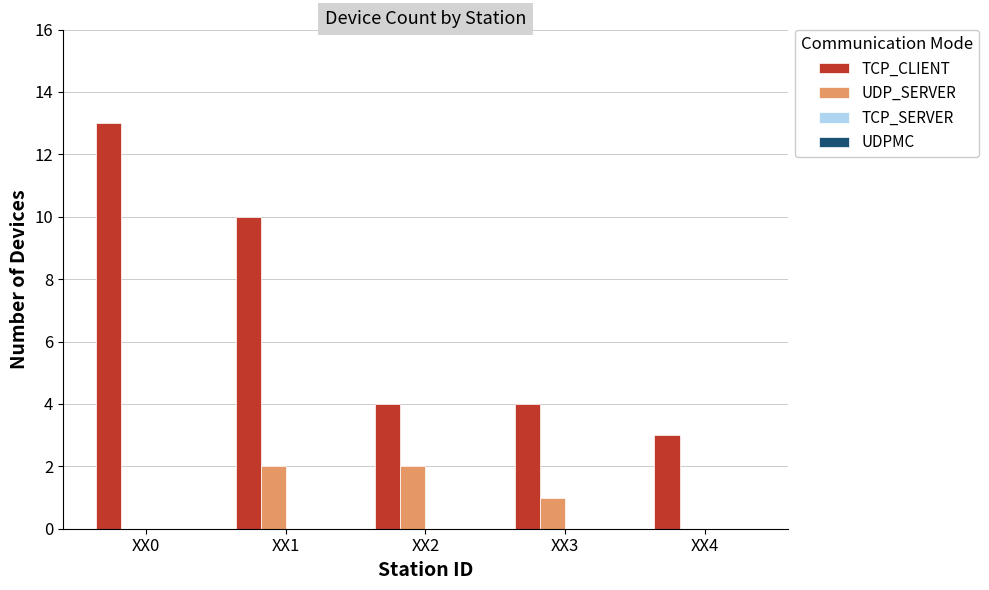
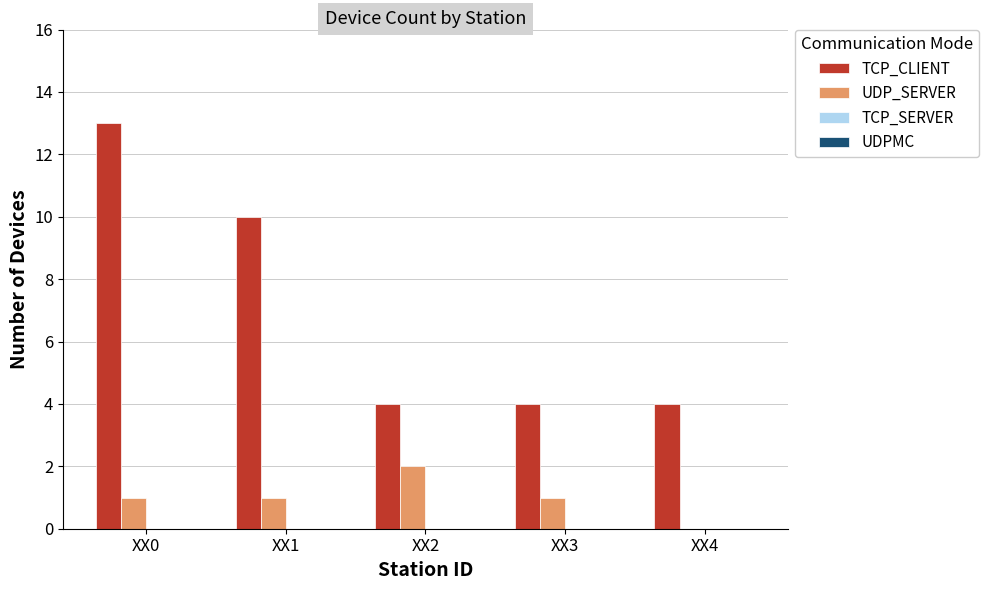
UDP_SERVER, XX0: 0 -> 1
UDP_SERVER, XX1: 2 -> 1
TCP_CLIENT, XX4: 3 -> 4
